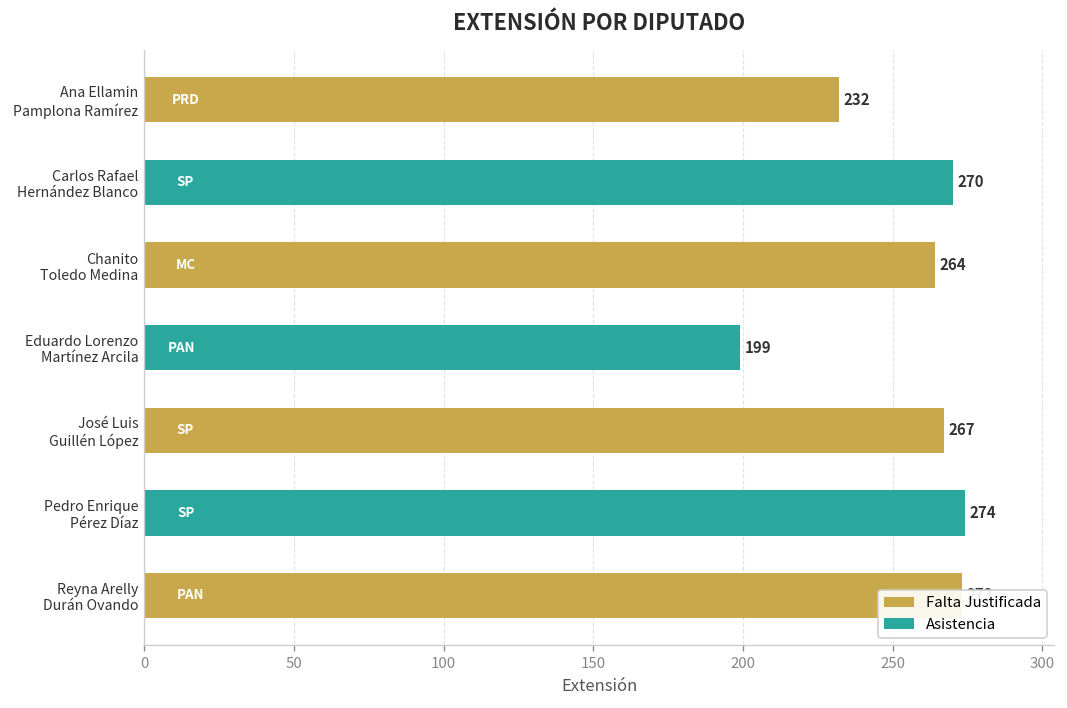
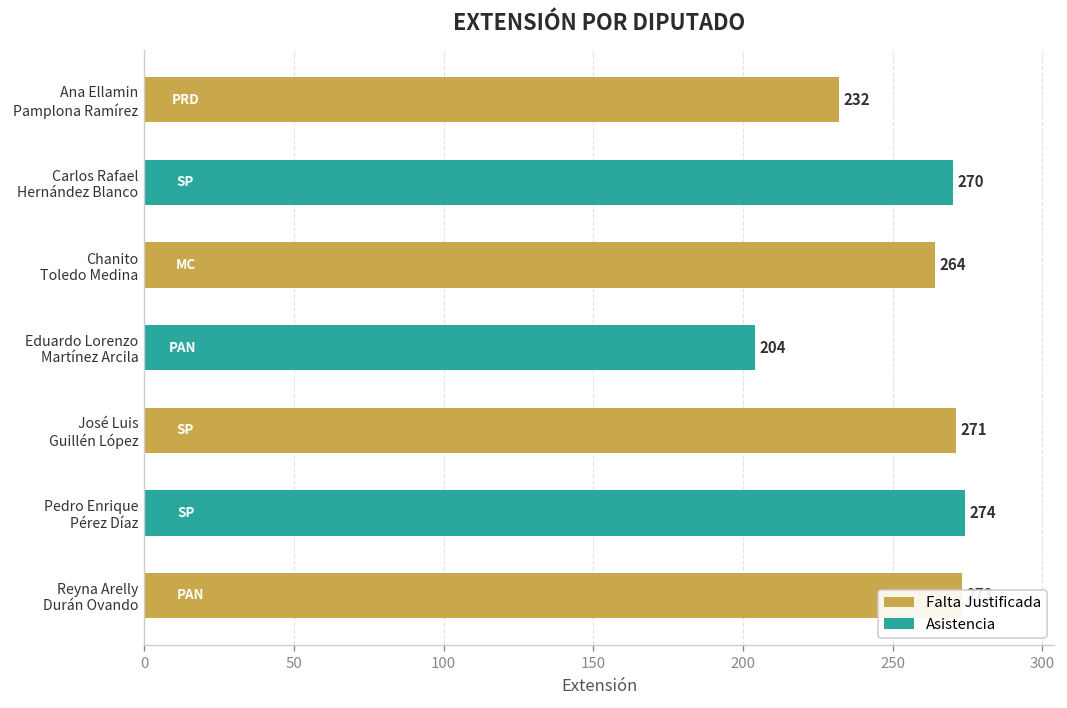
Eduardo Lorenzo Martínez Arcila: 199 -> 204
José Luis Guillén López: 267 -> 271
